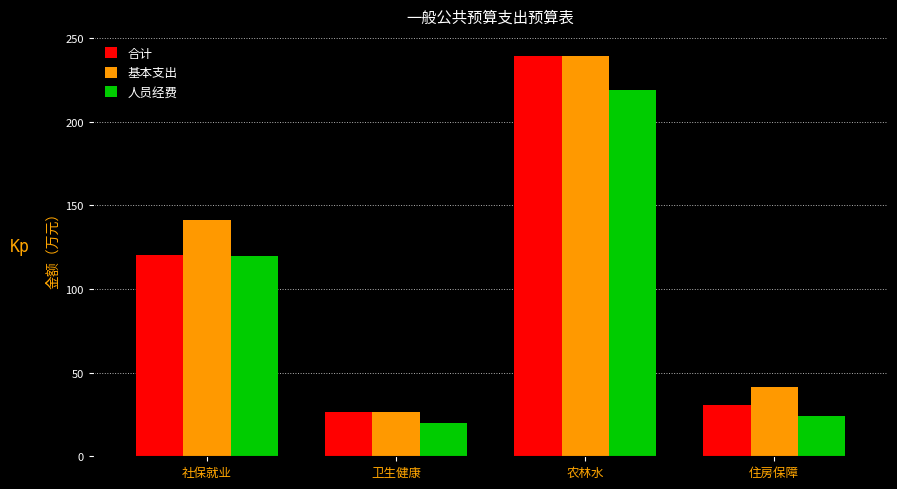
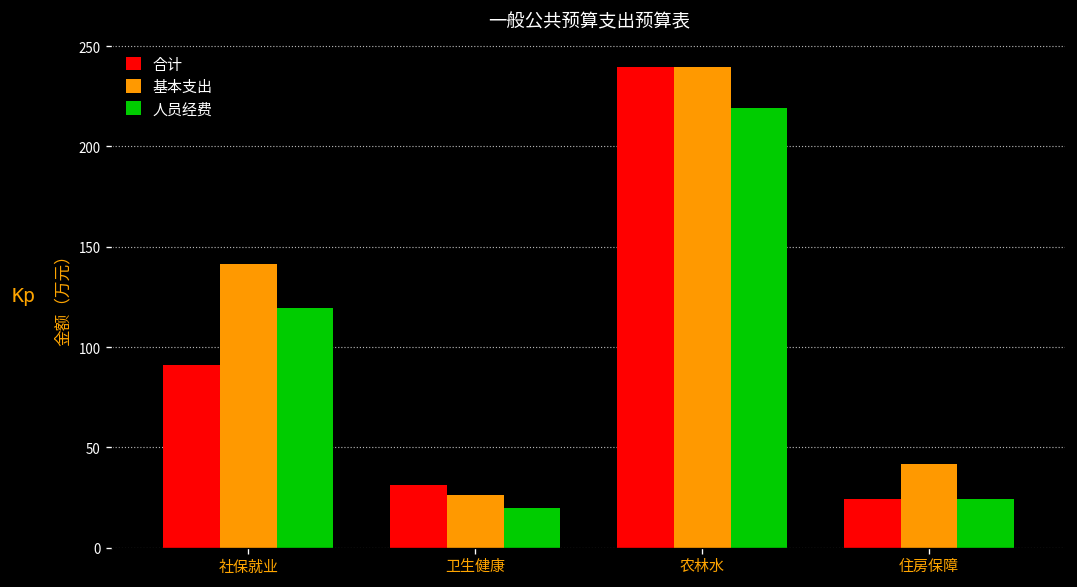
合计, 社保就业: 120 -> 91
合计, 卫生健康: 27 -> 31
合计, 住房保障: 31 -> 24
